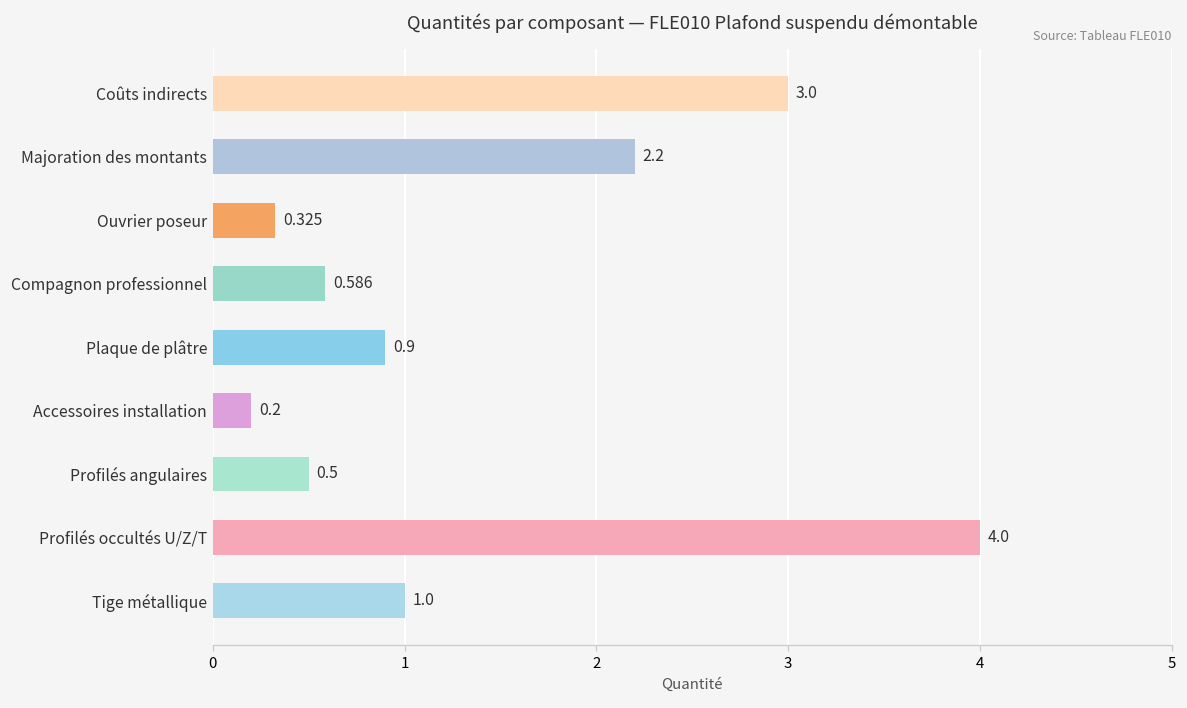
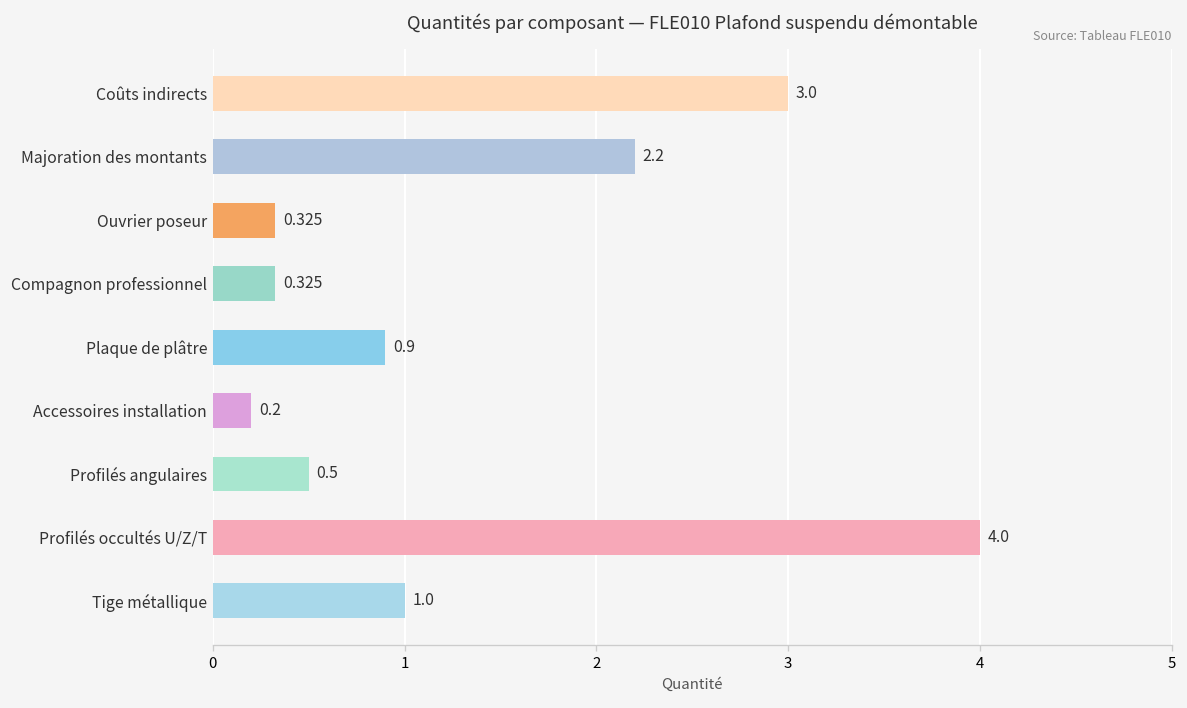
Compagnon professionnel: 0.586 -> 0.325
